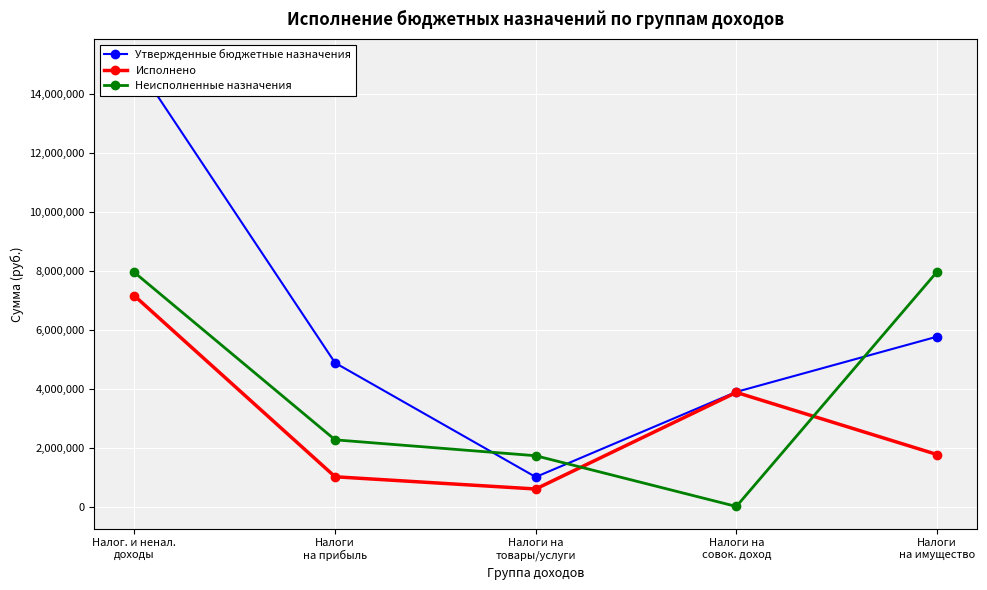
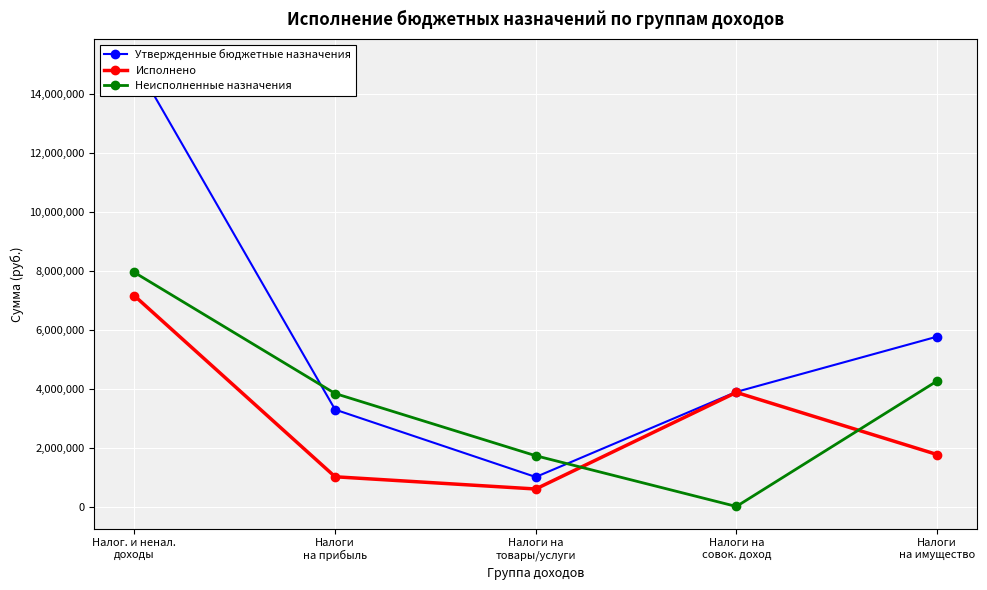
Утвержденные бюджетные назначения, Налоги на прибыль: 4,900,000 -> 3,300,000
Неисполненные назначения, Налоги на прибыль: 2,300,000 -> 3,800,000
Неисполненные назначения, Налоги на имущество: 8,000,000 -> 4,300,000
